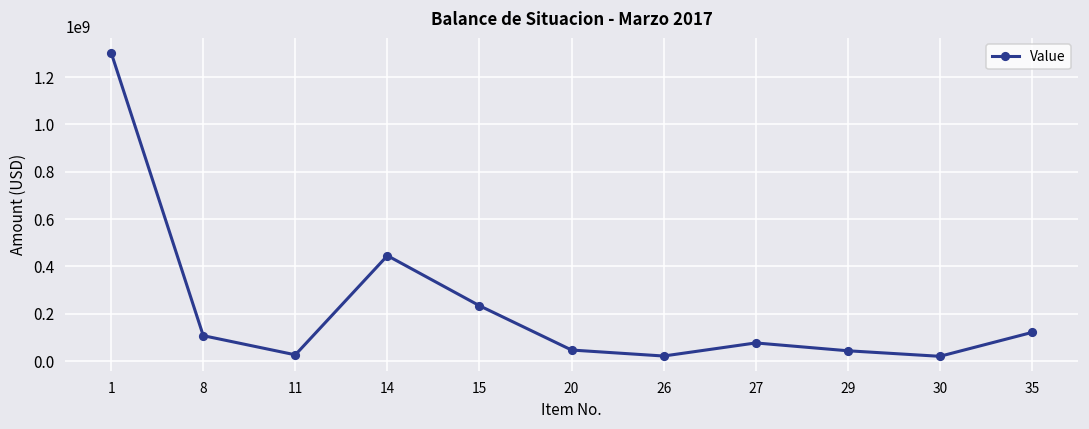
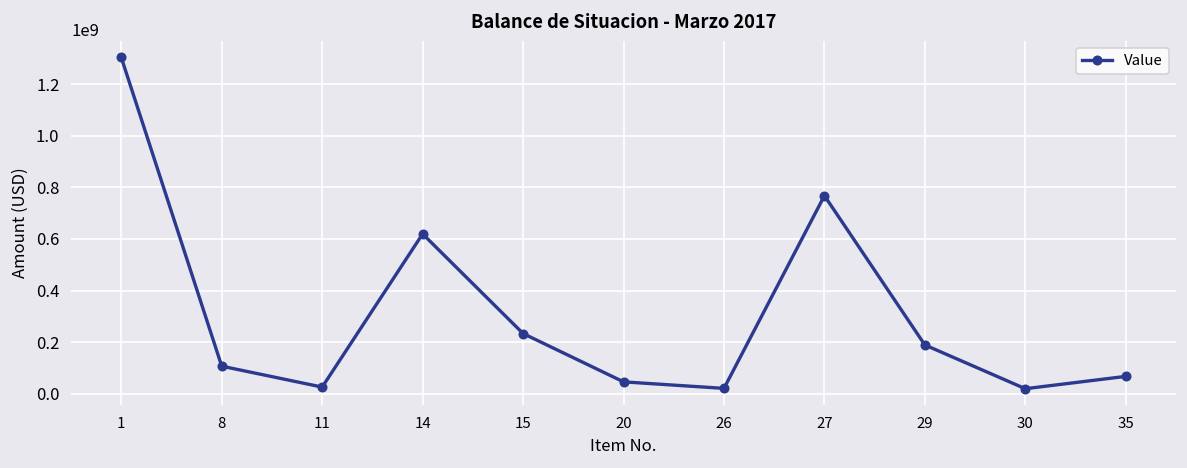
14: 450000000 -> 620000000
27: 80000000 -> 770000000
29: 40000000 -> 190000000
35: 120000000 -> 70000000
